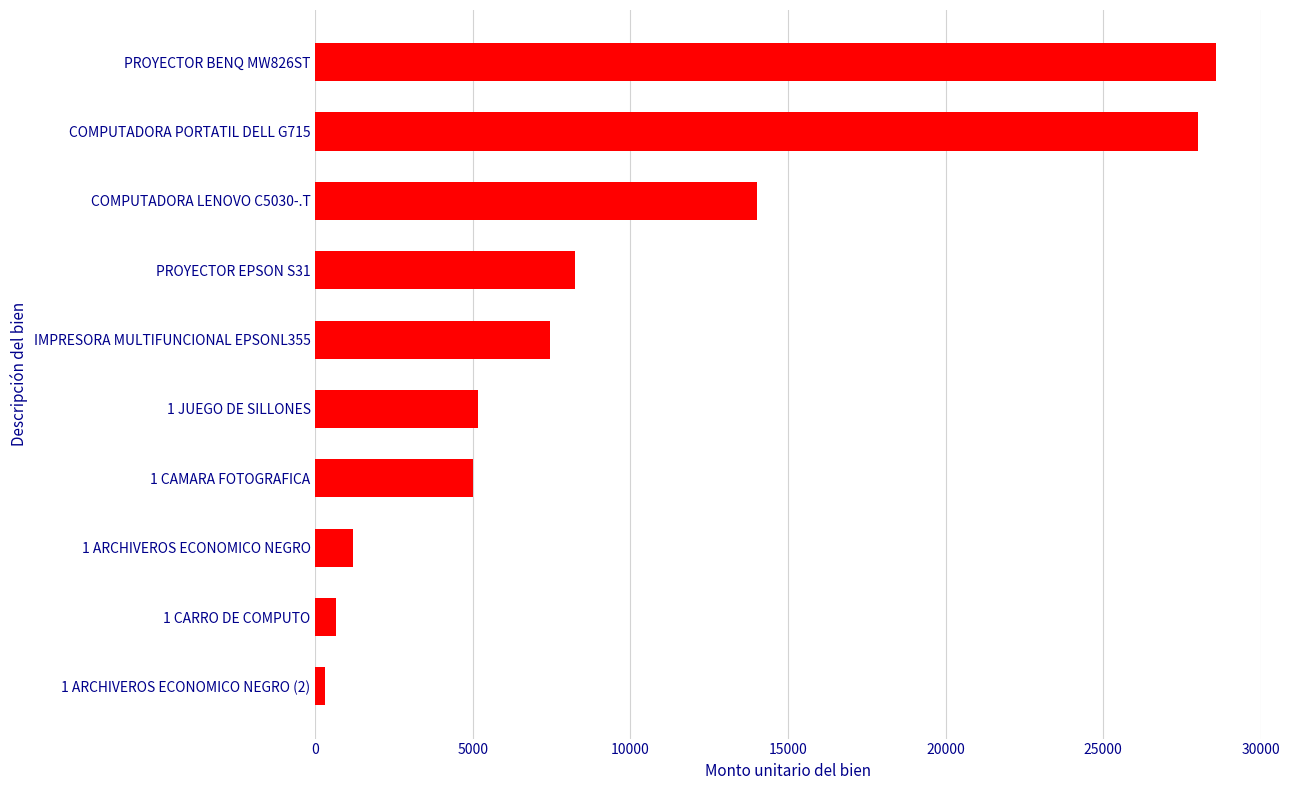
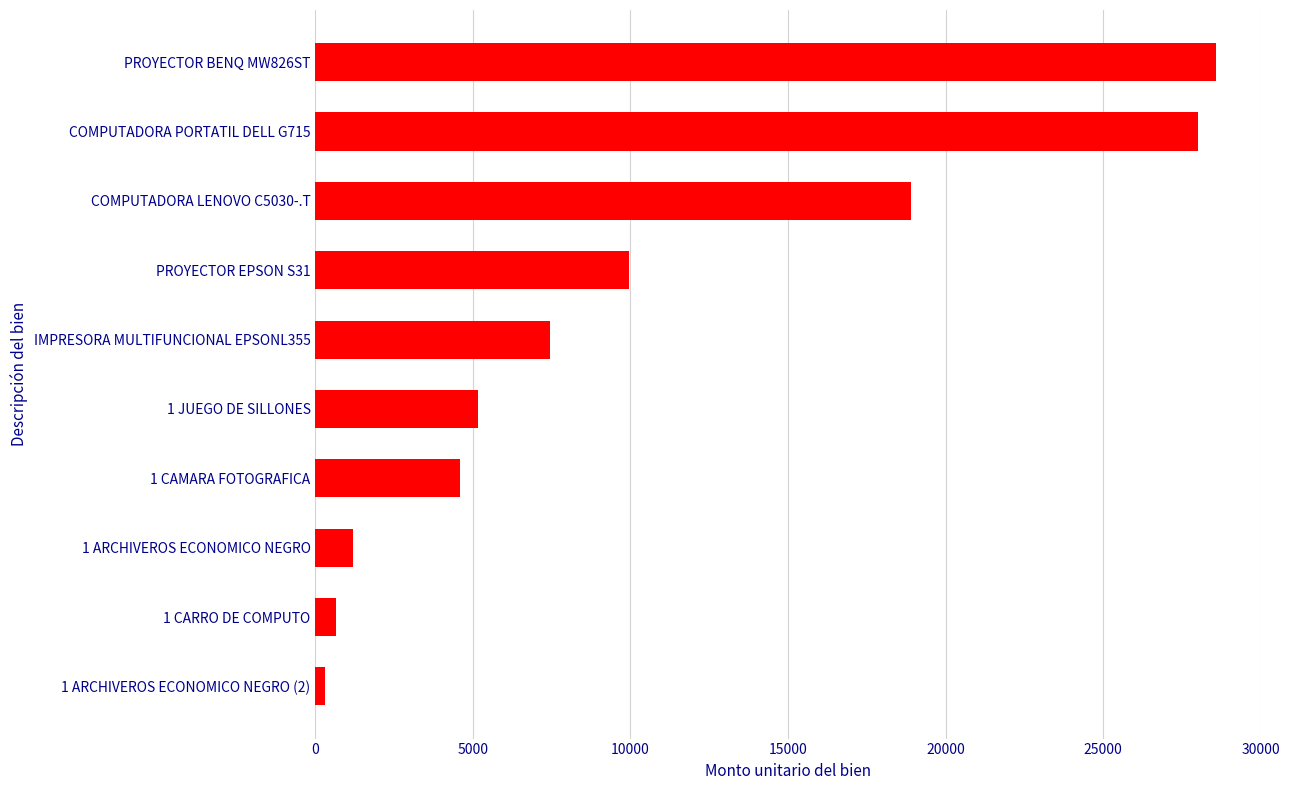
COMPUTADORA LENOVO C5030-.T: 14000 -> 18900
PROYECTOR EPSON S31: 8300 -> 10000
1 CAMARA FOTOGRAFICA: 5000 -> 4600
